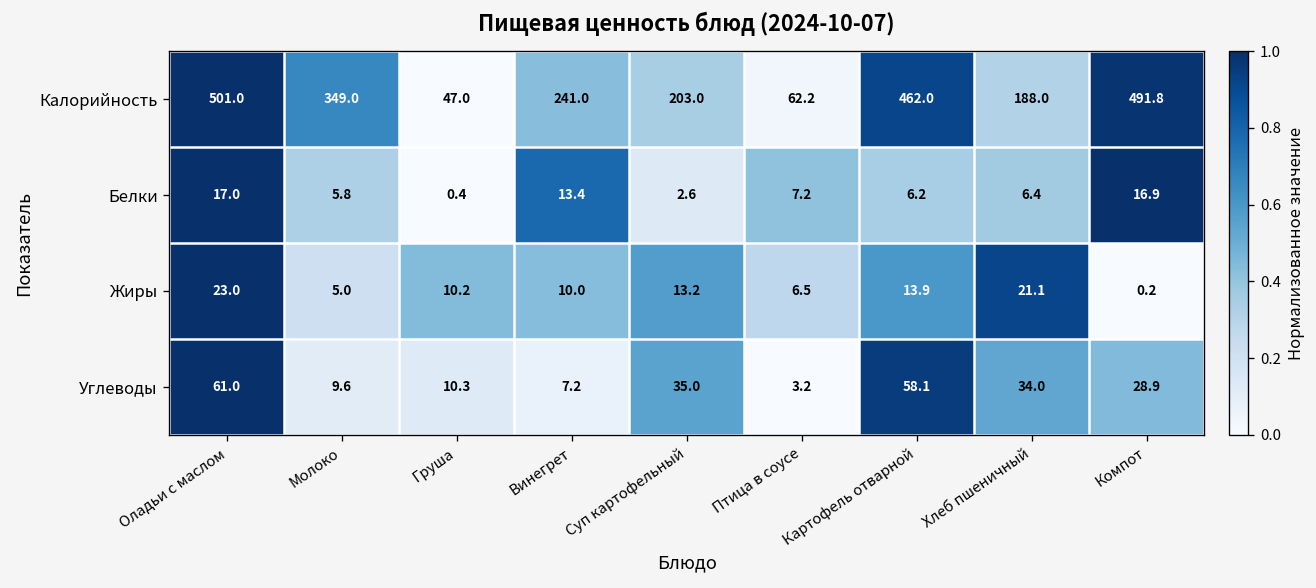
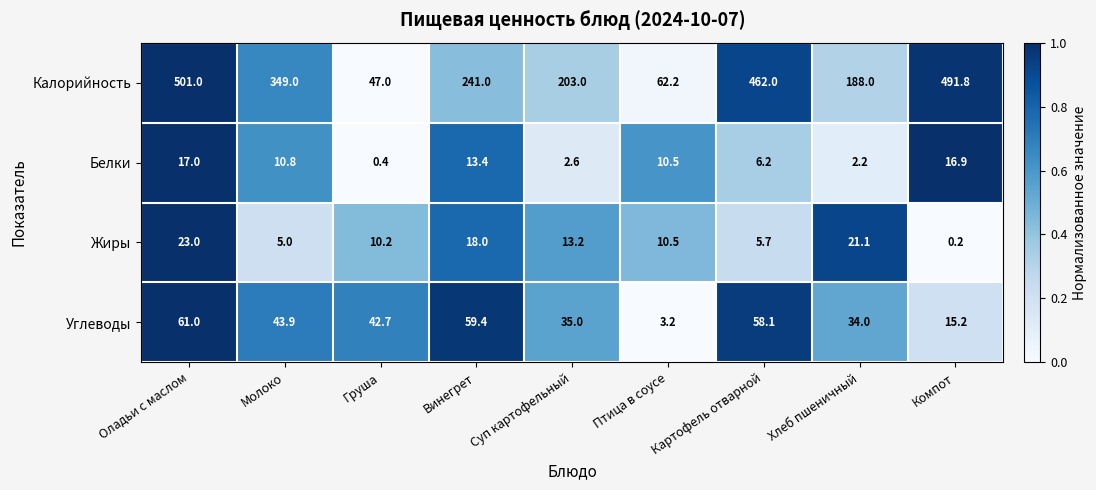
Белки, Молоко: 5.8 -> 10.8
Белки, Птица в соусе: 7.2 -> 10.5
Белки, Хлеб пшеничный: 6.4 -> 2.2
Жиры, Винегрет: 10.0 -> 18.0
Жиры, Птица в соусе: 6.5 -> 10.5
Жиры, Картофель отварной: 13.9 -> 5.7
Углеводы, Молоко: 9.6 -> 43.9
Углеводы, Груша: 10.3 -> 42.7
Углеводы, Винегрет: 7.2 -> 59.4
Углеводы, Компот: 28.9 -> 15.2
